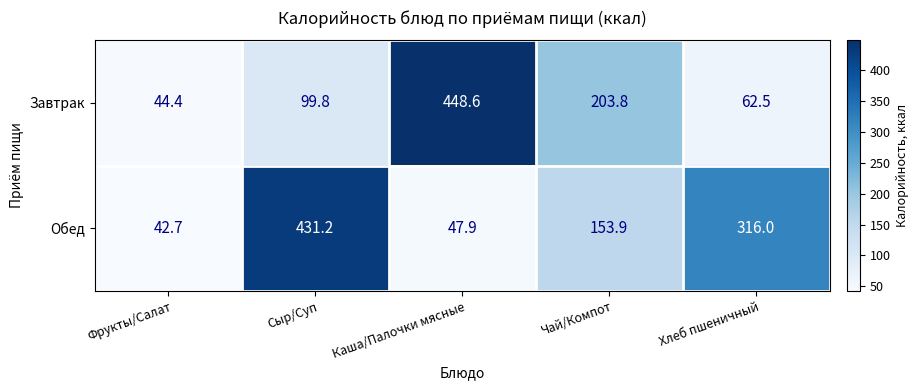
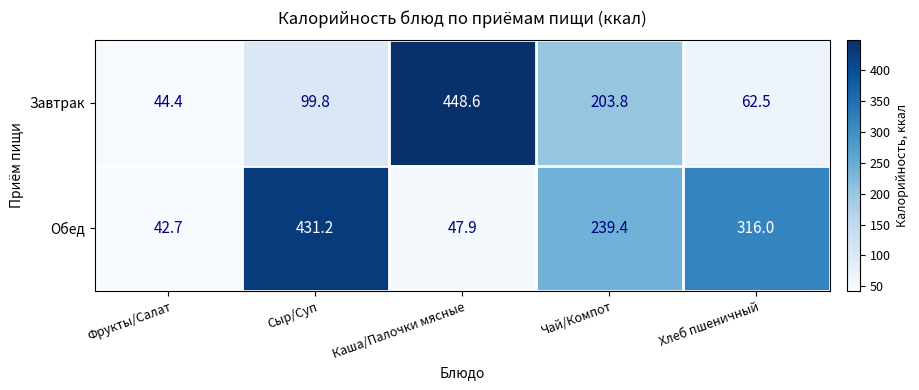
Обед, Чай/Компот: 153.9 -> 239.4
